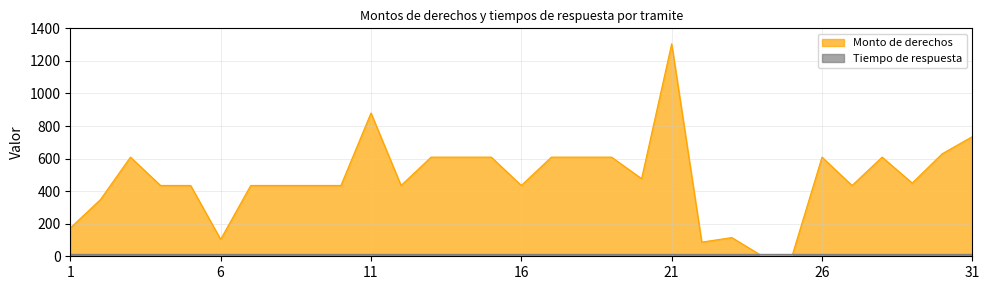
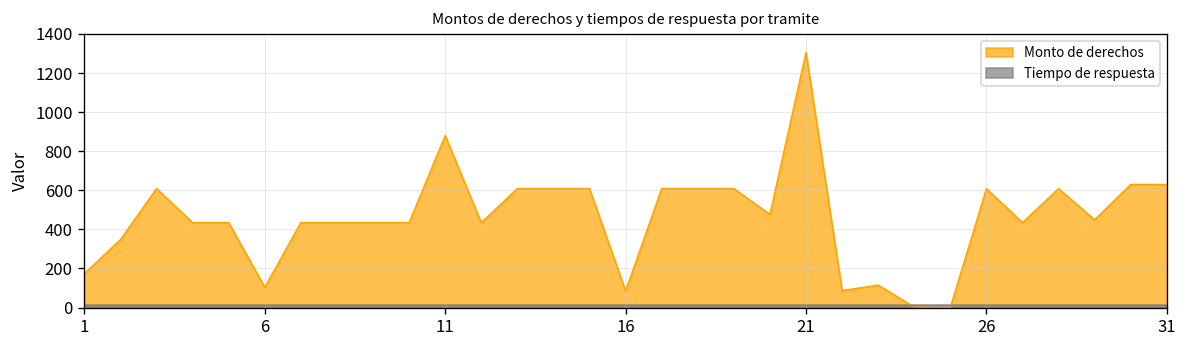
Monto de derechos, 16: 440 -> 90
Monto de derechos, 31: 740 -> 630
